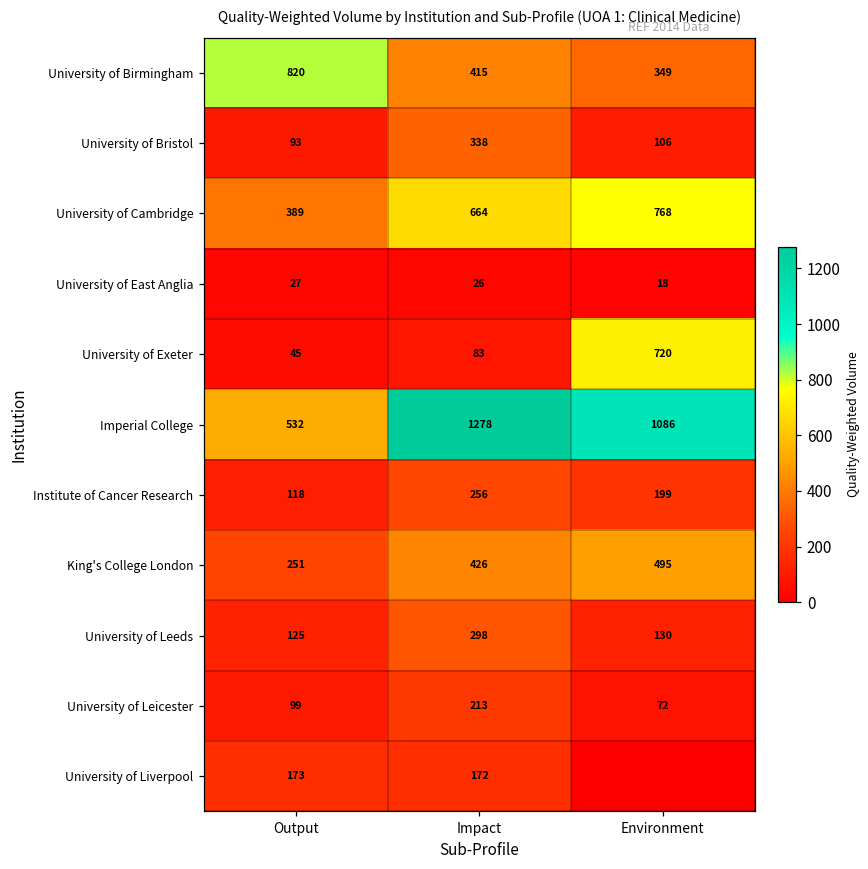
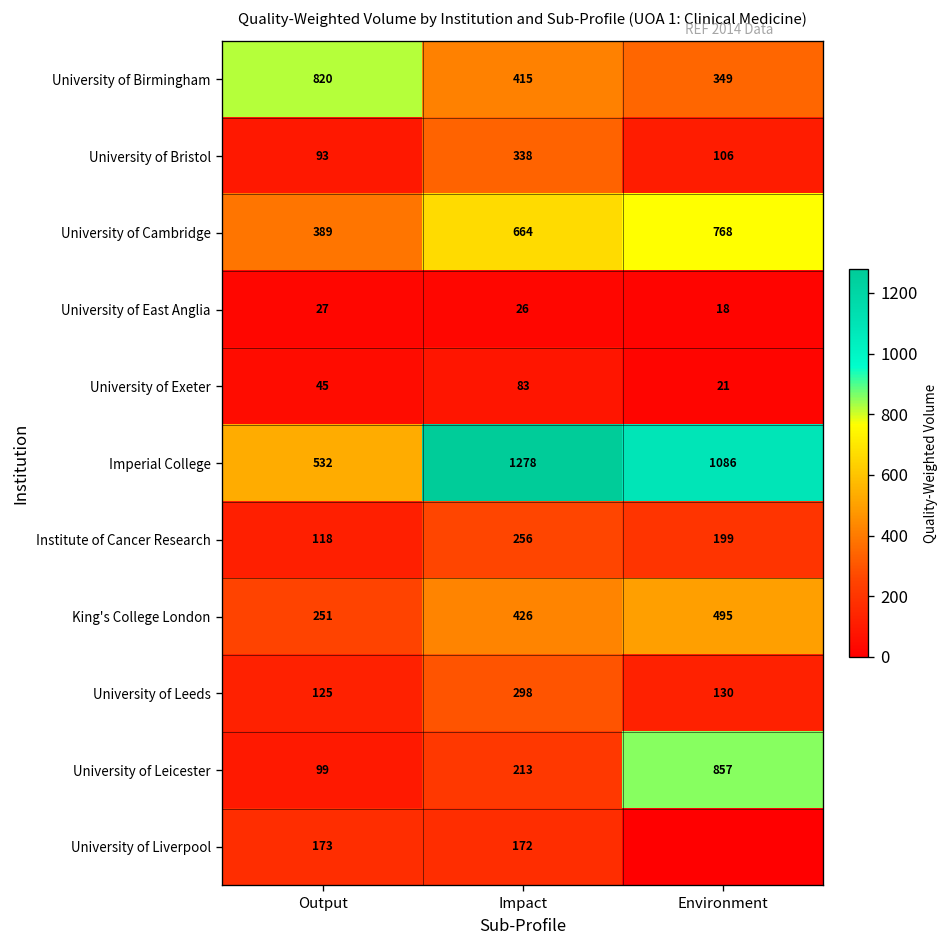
University of Exeter, Environment: 720 -> 21
University of Leicester, Environment: 72 -> 857
